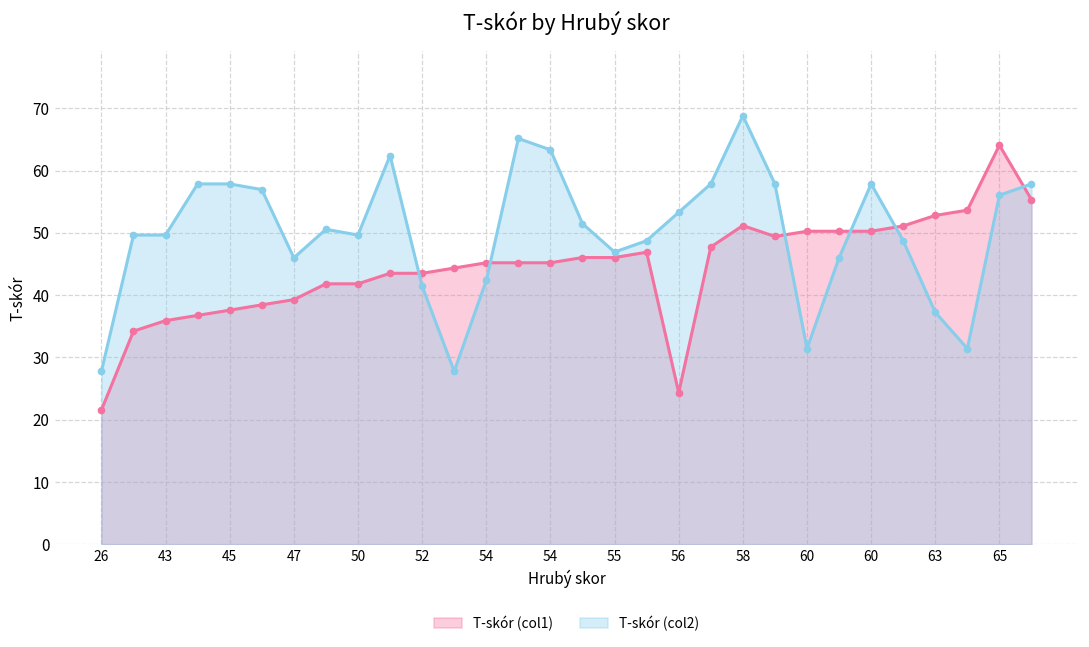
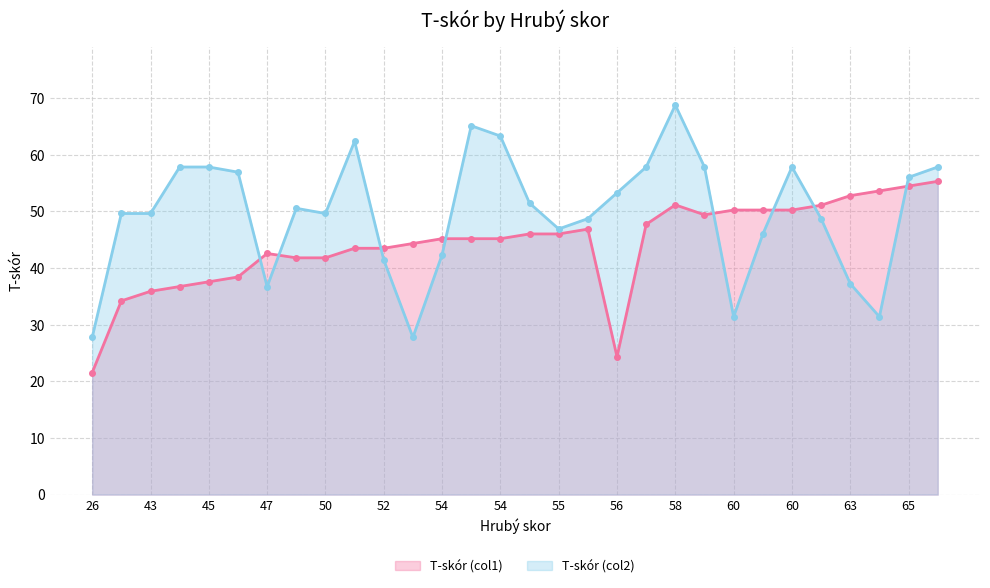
T-skór (col1), 47: 39 -> 43
T-skór (col2), 47: 46 -> 37
T-skór (col1), 65: 64 -> 54
